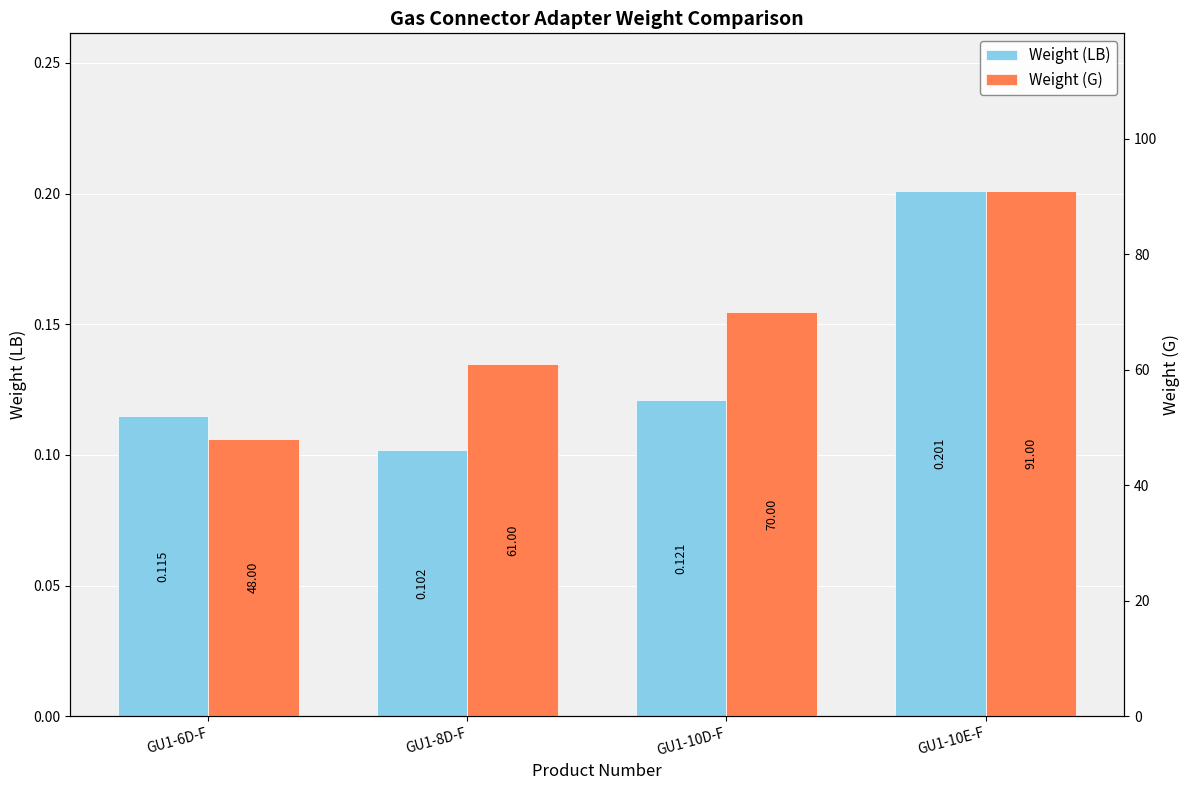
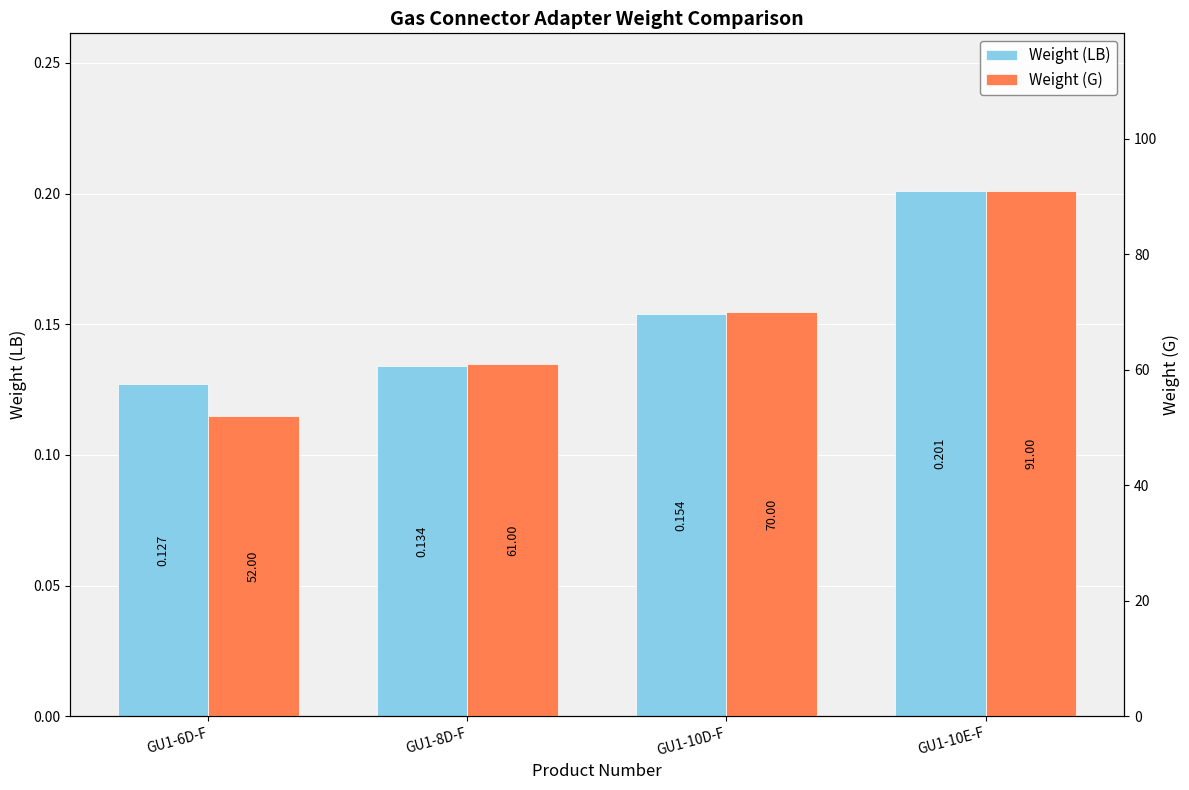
Weight (LB), GU1-6D-F: 0.115 -> 0.127
Weight (LB), GU1-8D-F: 0.102 -> 0.134
Weight (LB), GU1-10D-F: 0.121 -> 0.154
Weight (G), GU1-6D-F: 48.00 -> 52.00
